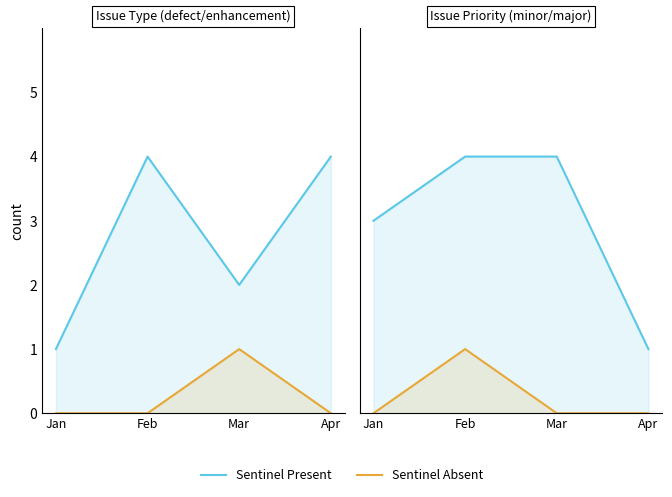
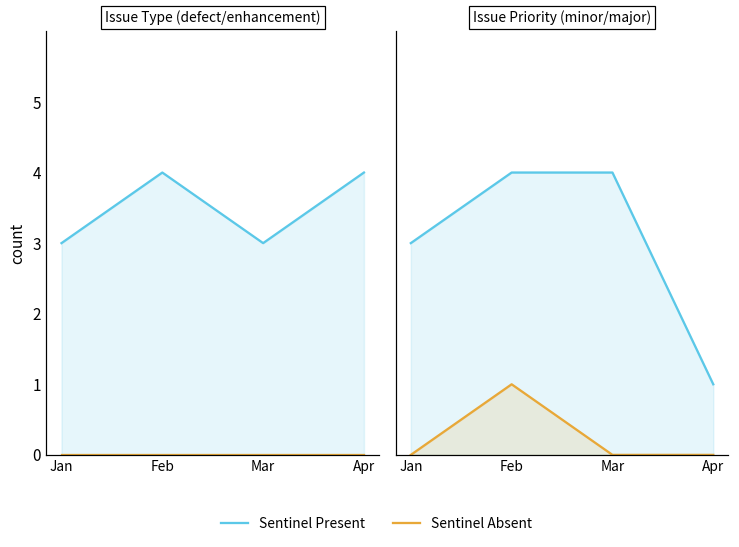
Issue Type (defect/enhancement), Sentinel Present, Jan: 1 -> 3
Issue Type (defect/enhancement), Sentinel Present, Mar: 2 -> 3
Issue Type (defect/enhancement), Sentinel Absent, Mar: 1 -> 0
